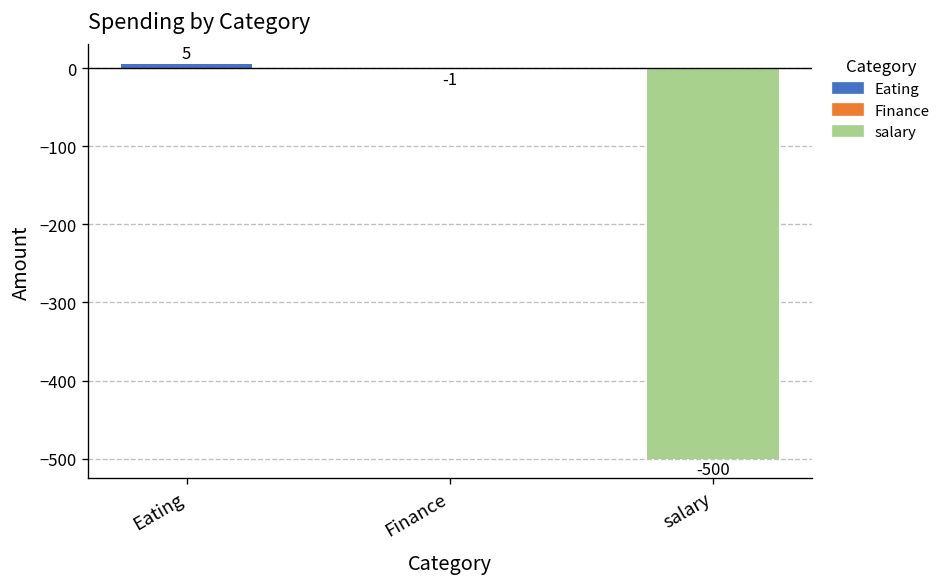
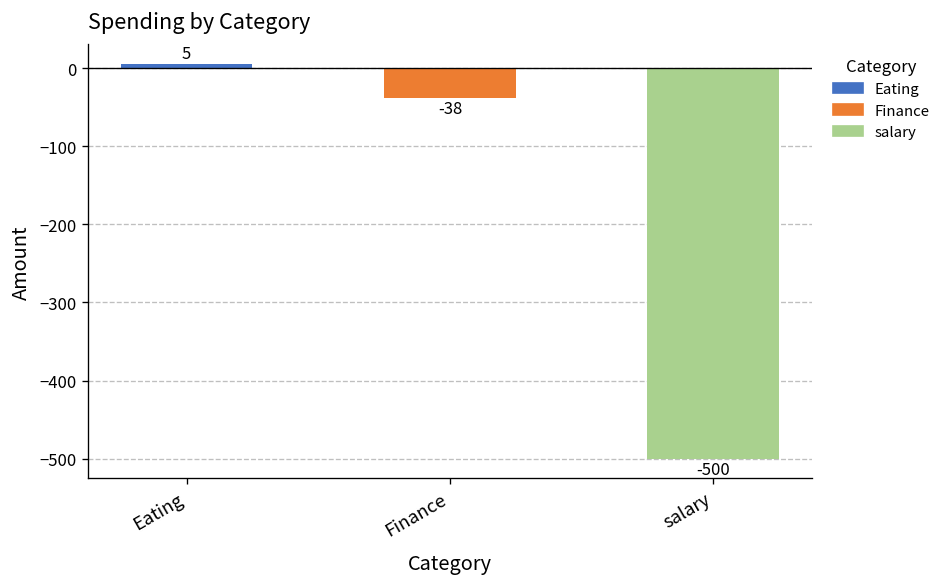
Finance, Finance: -1 -> -38
